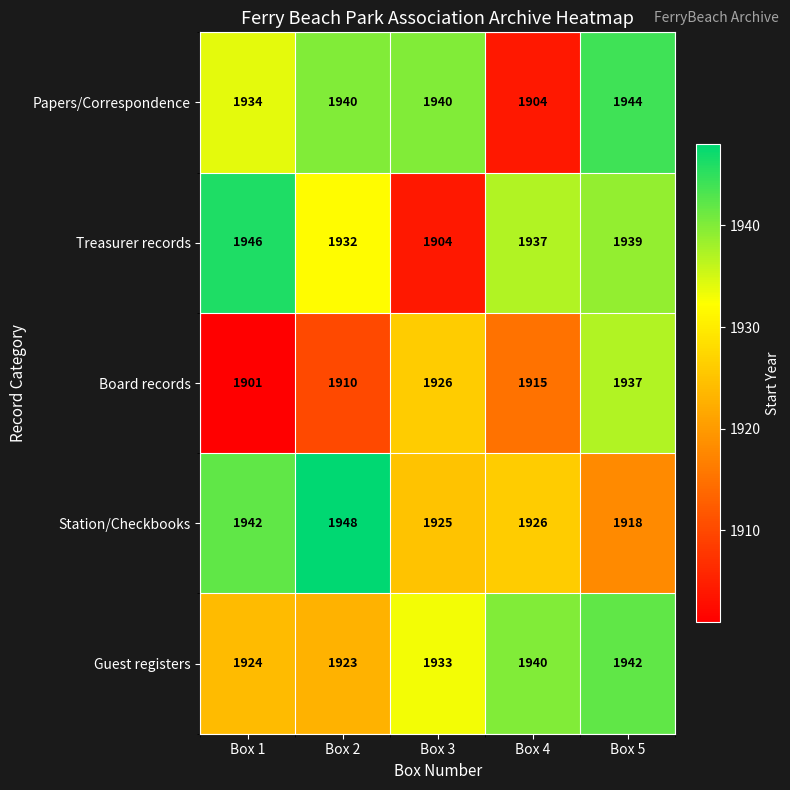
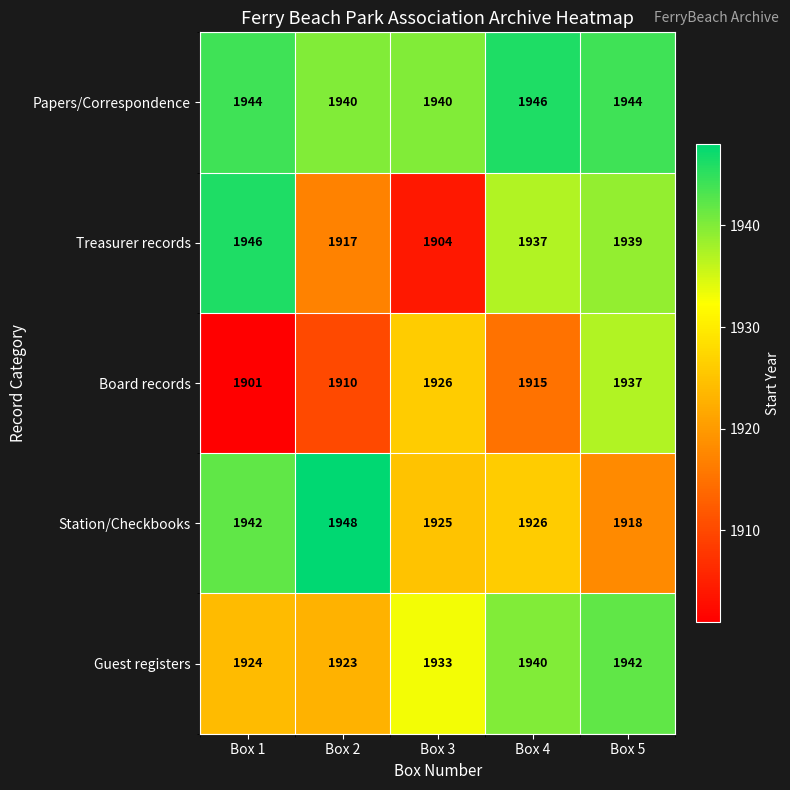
Papers/Correspondence, Box 1: 1934 -> 1944
Papers/Correspondence, Box 4: 1904 -> 1946
Treasurer records, Box 2: 1932 -> 1917
